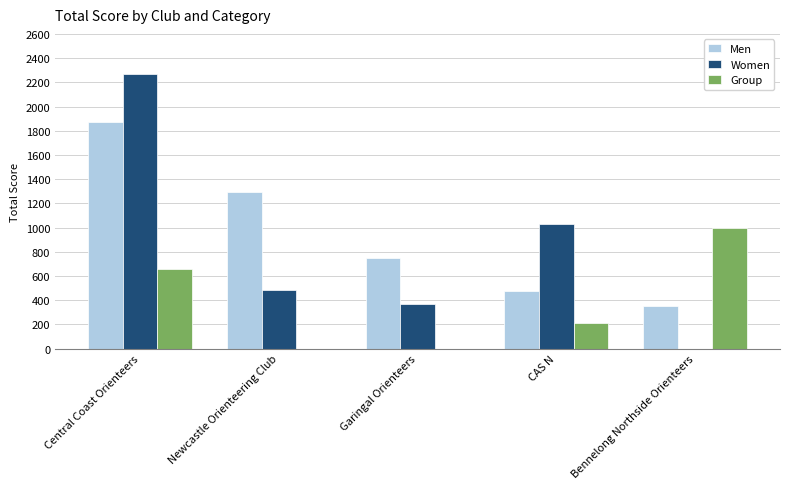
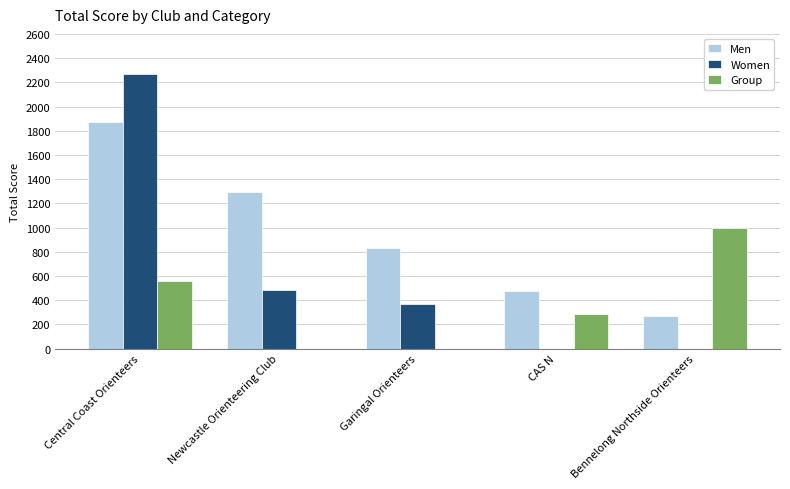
Group, Central Coast Orienteers: 660 -> 560
Men, Garingal Orienteers: 750 -> 830
Women, CAS N: 1030 -> 0
Group, CAS N: 210 -> 290
Men, Bennelong Northside Orienteers: 350 -> 270
